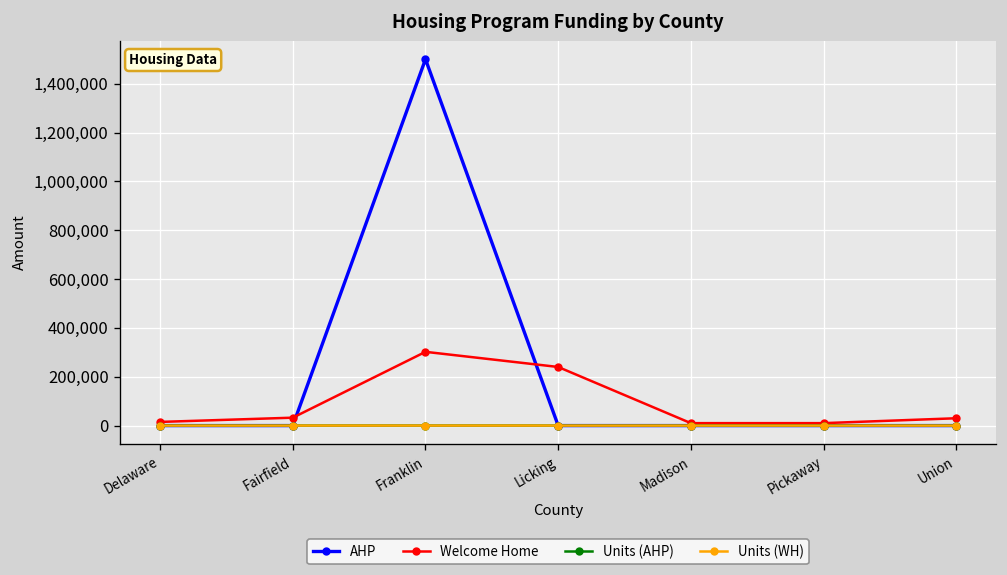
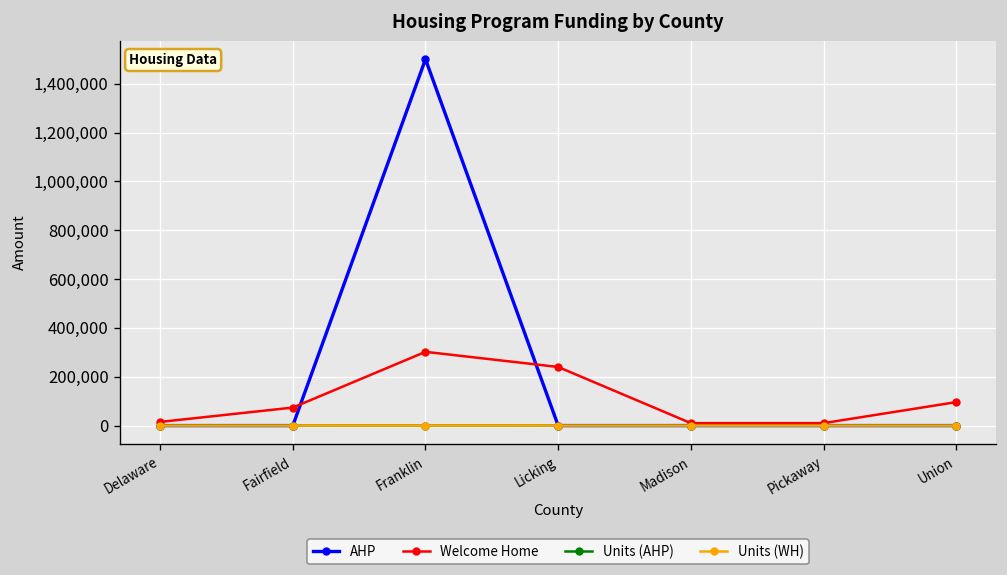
Welcome Home, Fairfield: 30,000 -> 70,000
Welcome Home, Union: 30,000 -> 100,000
